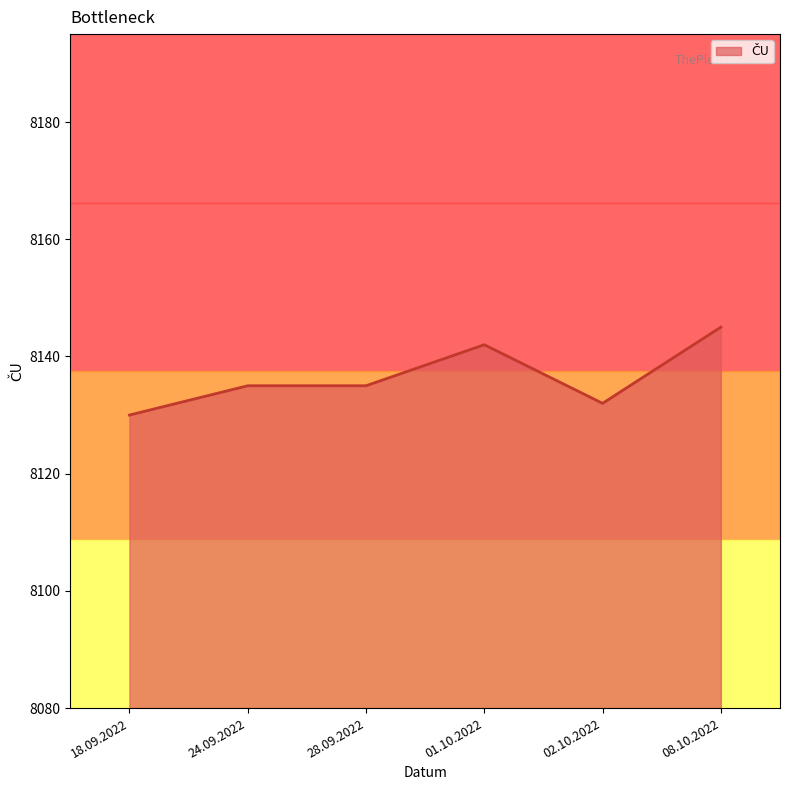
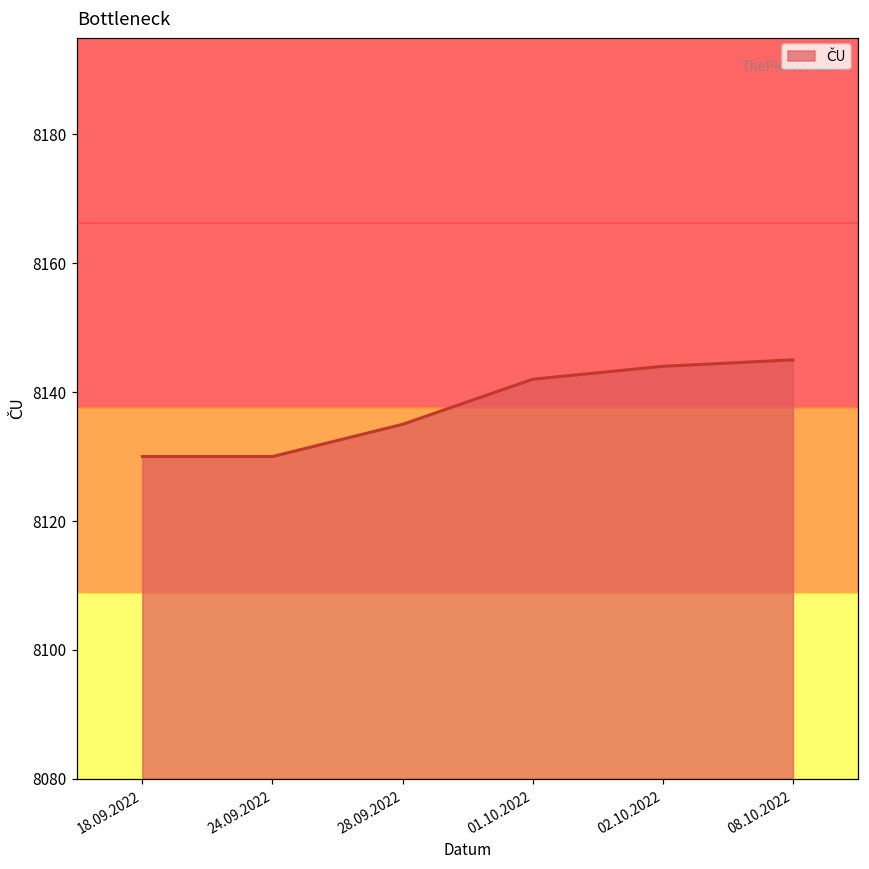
24.09.2022: 8135 -> 8130
02.10.2022: 8132 -> 8144
